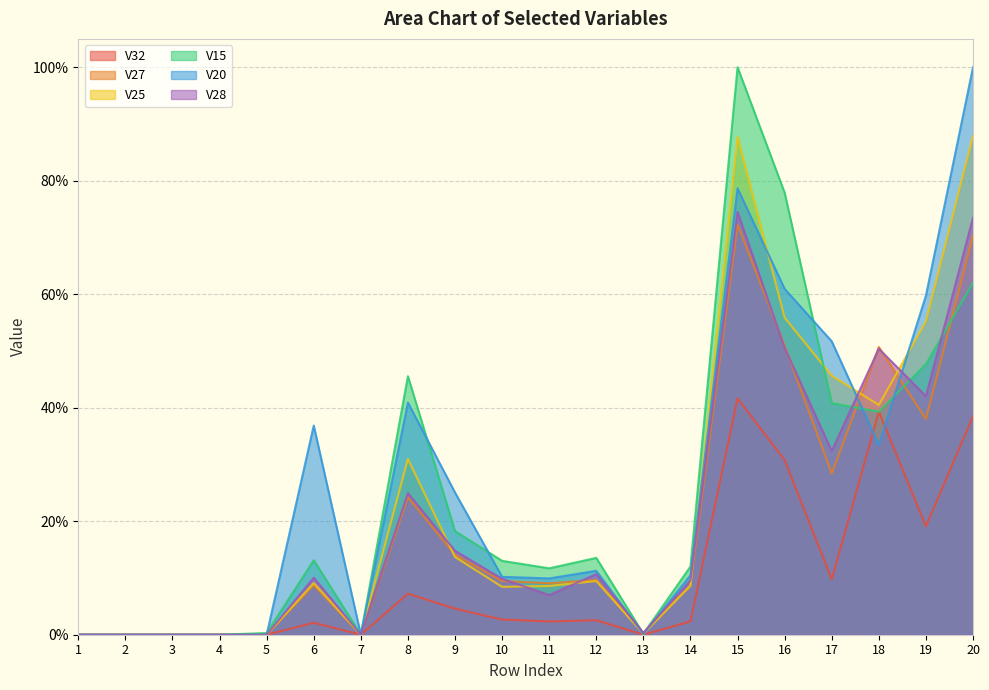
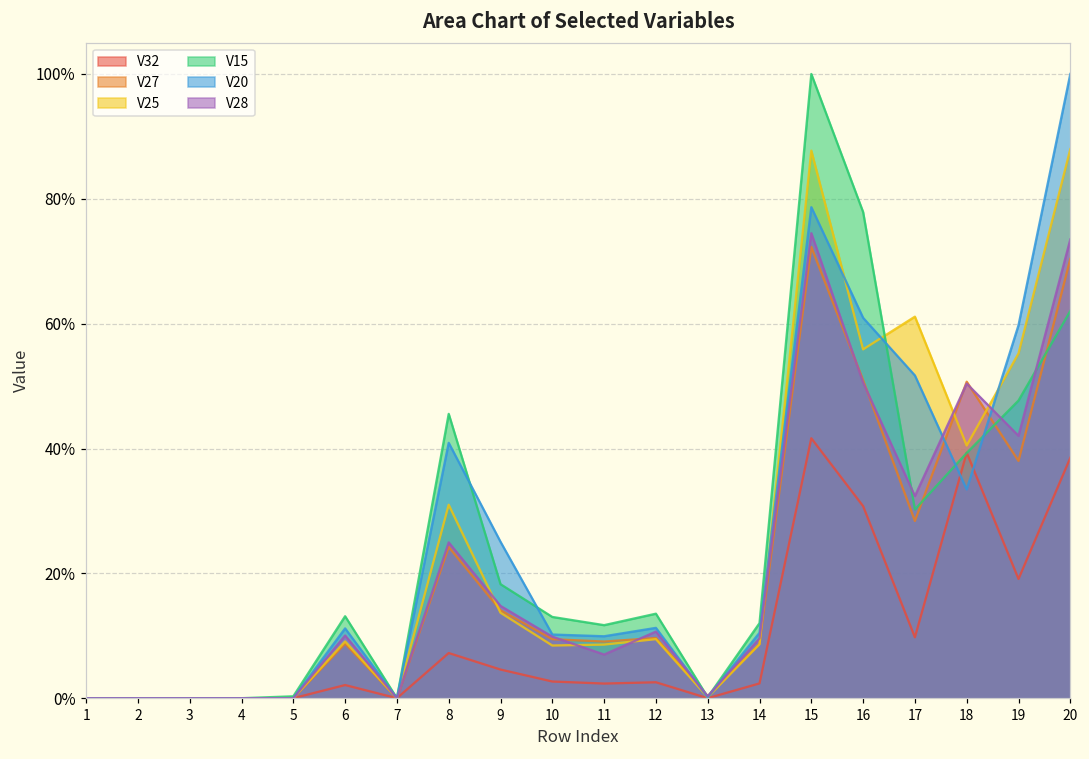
V20, 6: 37% -> 11%
V25, 17: 46% -> 61%
V15, 17: 41% -> 30%
